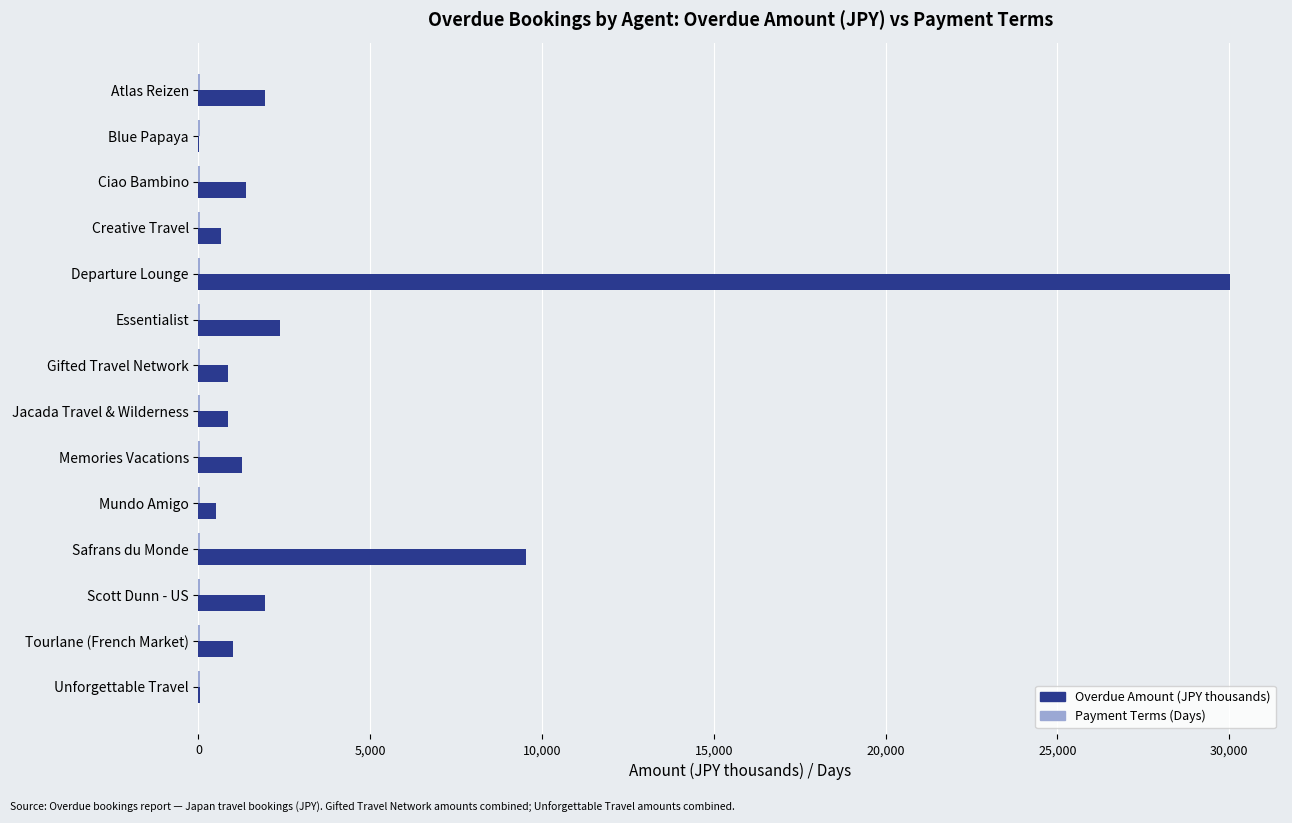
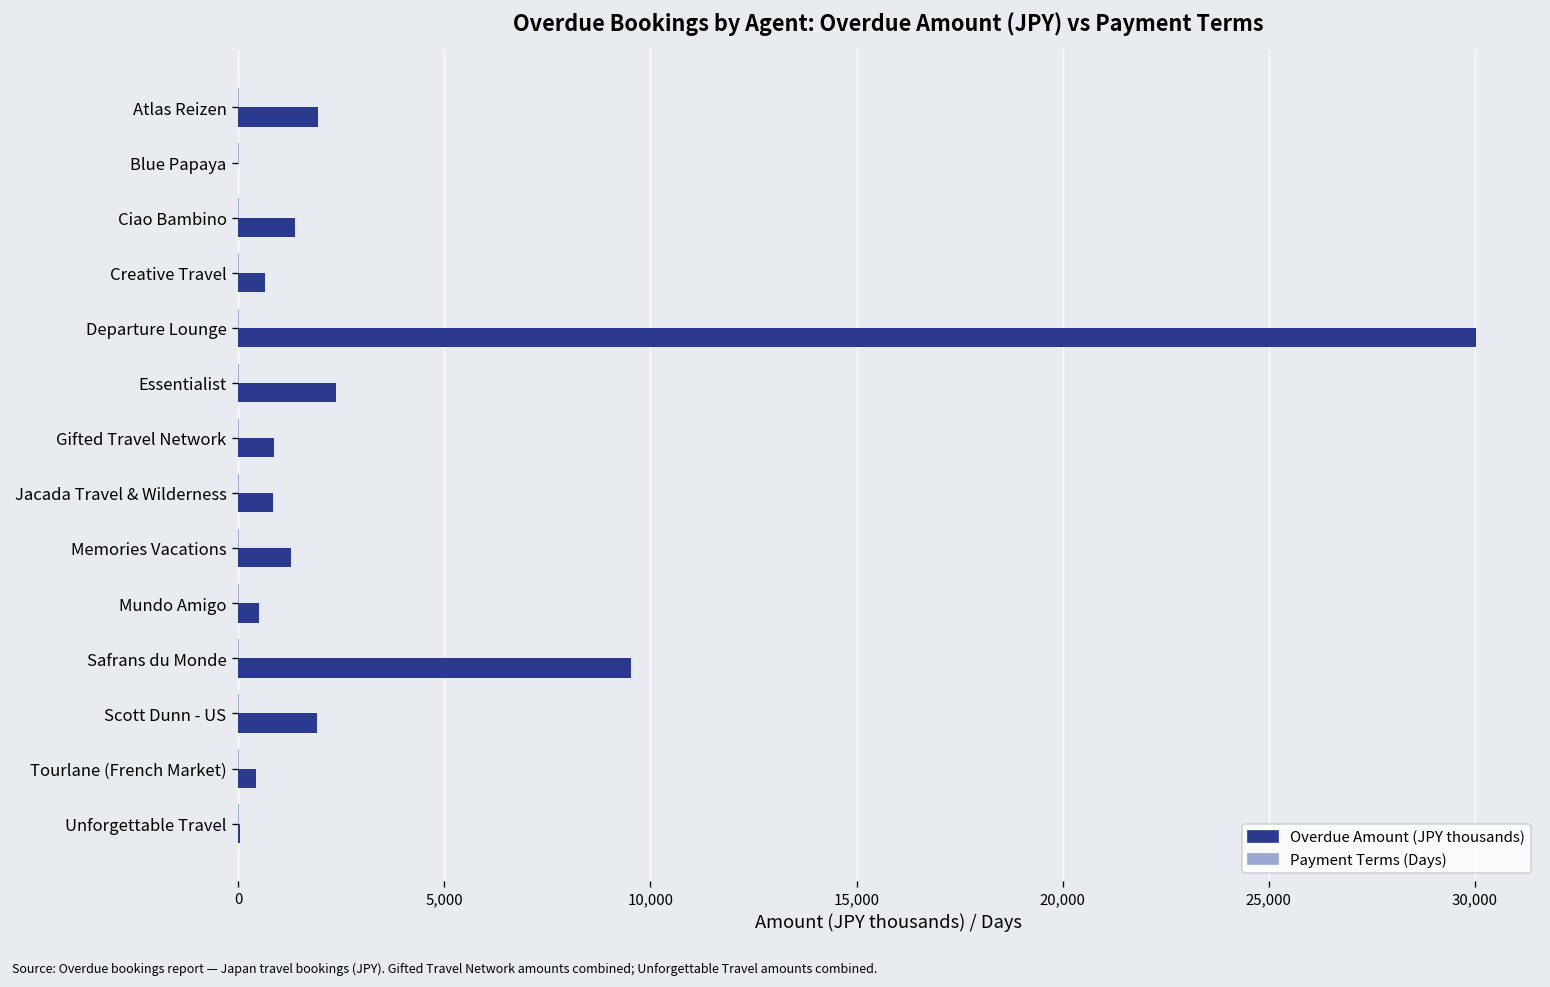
Overdue Amount (JPY thousands), Tourlane (French Market): 1,000 -> 400
